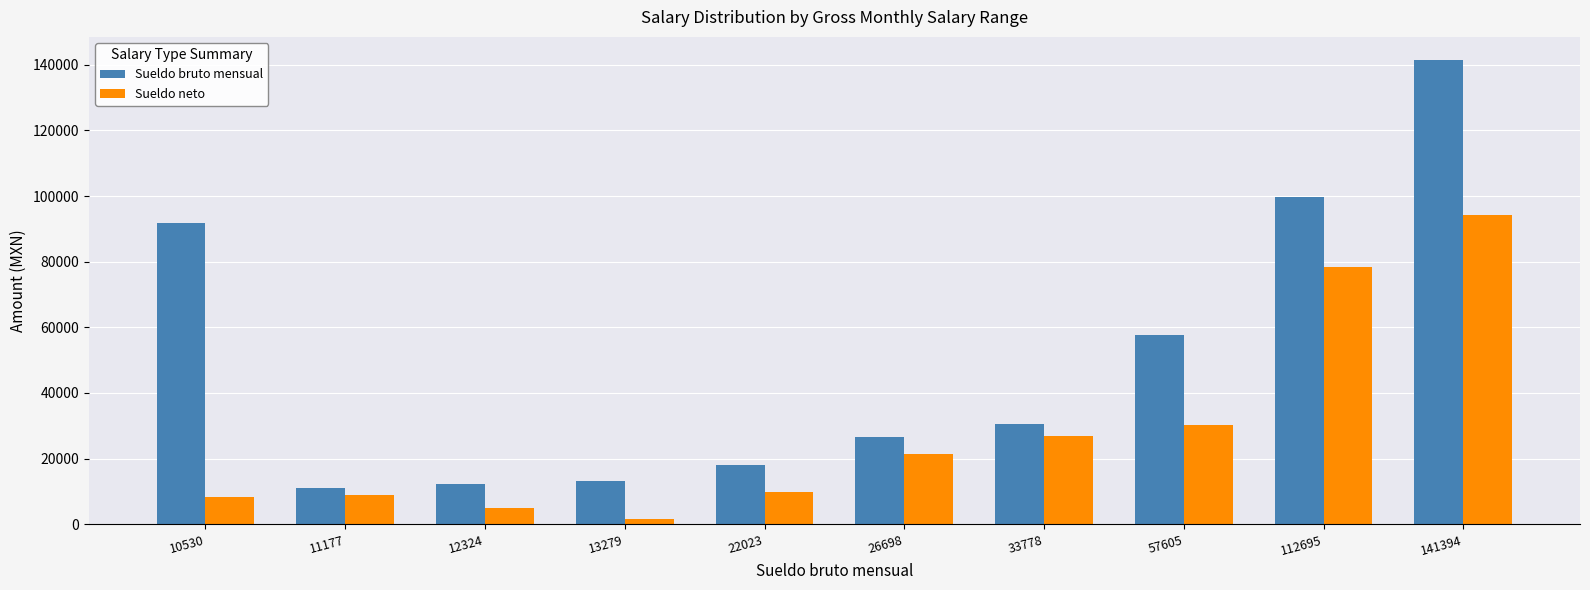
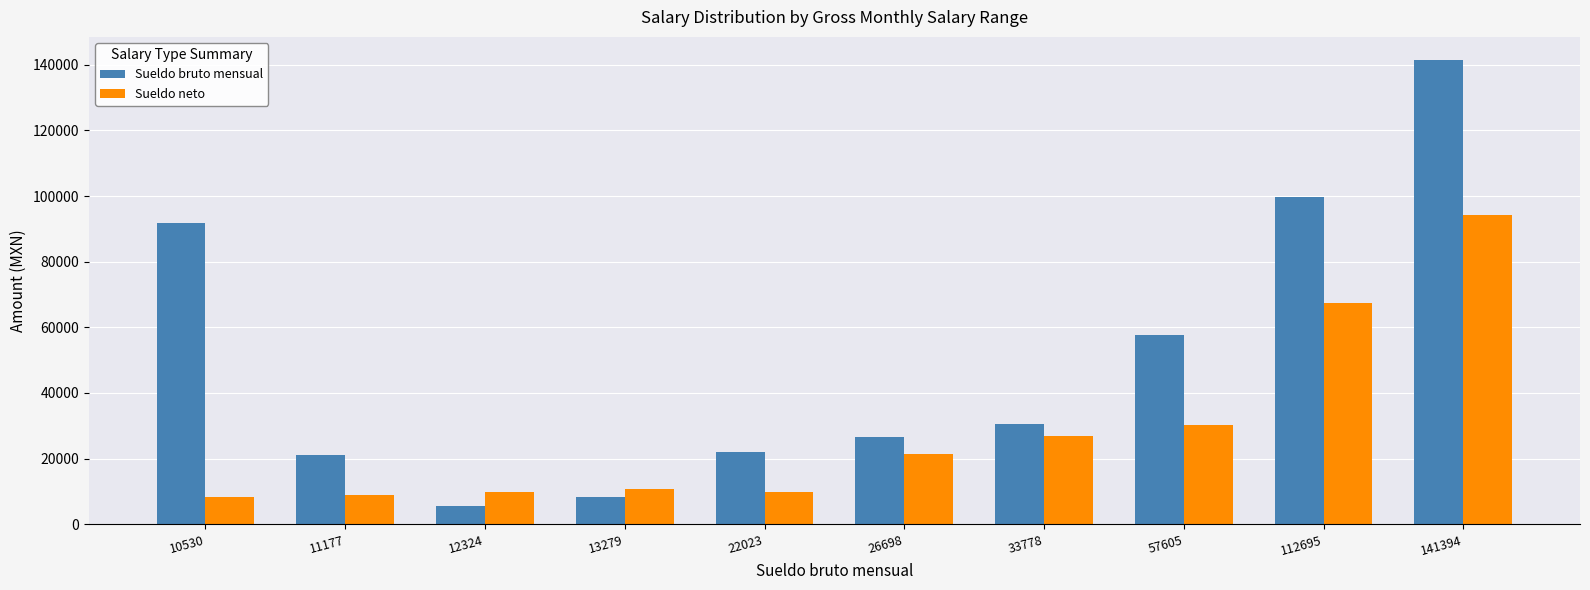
Sueldo bruto mensual, 11177: 11000 -> 21000
Sueldo bruto mensual, 12324: 12000 -> 6000
Sueldo neto, 12324: 5000 -> 10000
Sueldo bruto mensual, 13279: 13000 -> 8000
Sueldo neto, 13279: 2000 -> 11000
Sueldo bruto mensual, 22023: 18000 -> 22000
Sueldo neto, 112695: 78000 -> 68000
